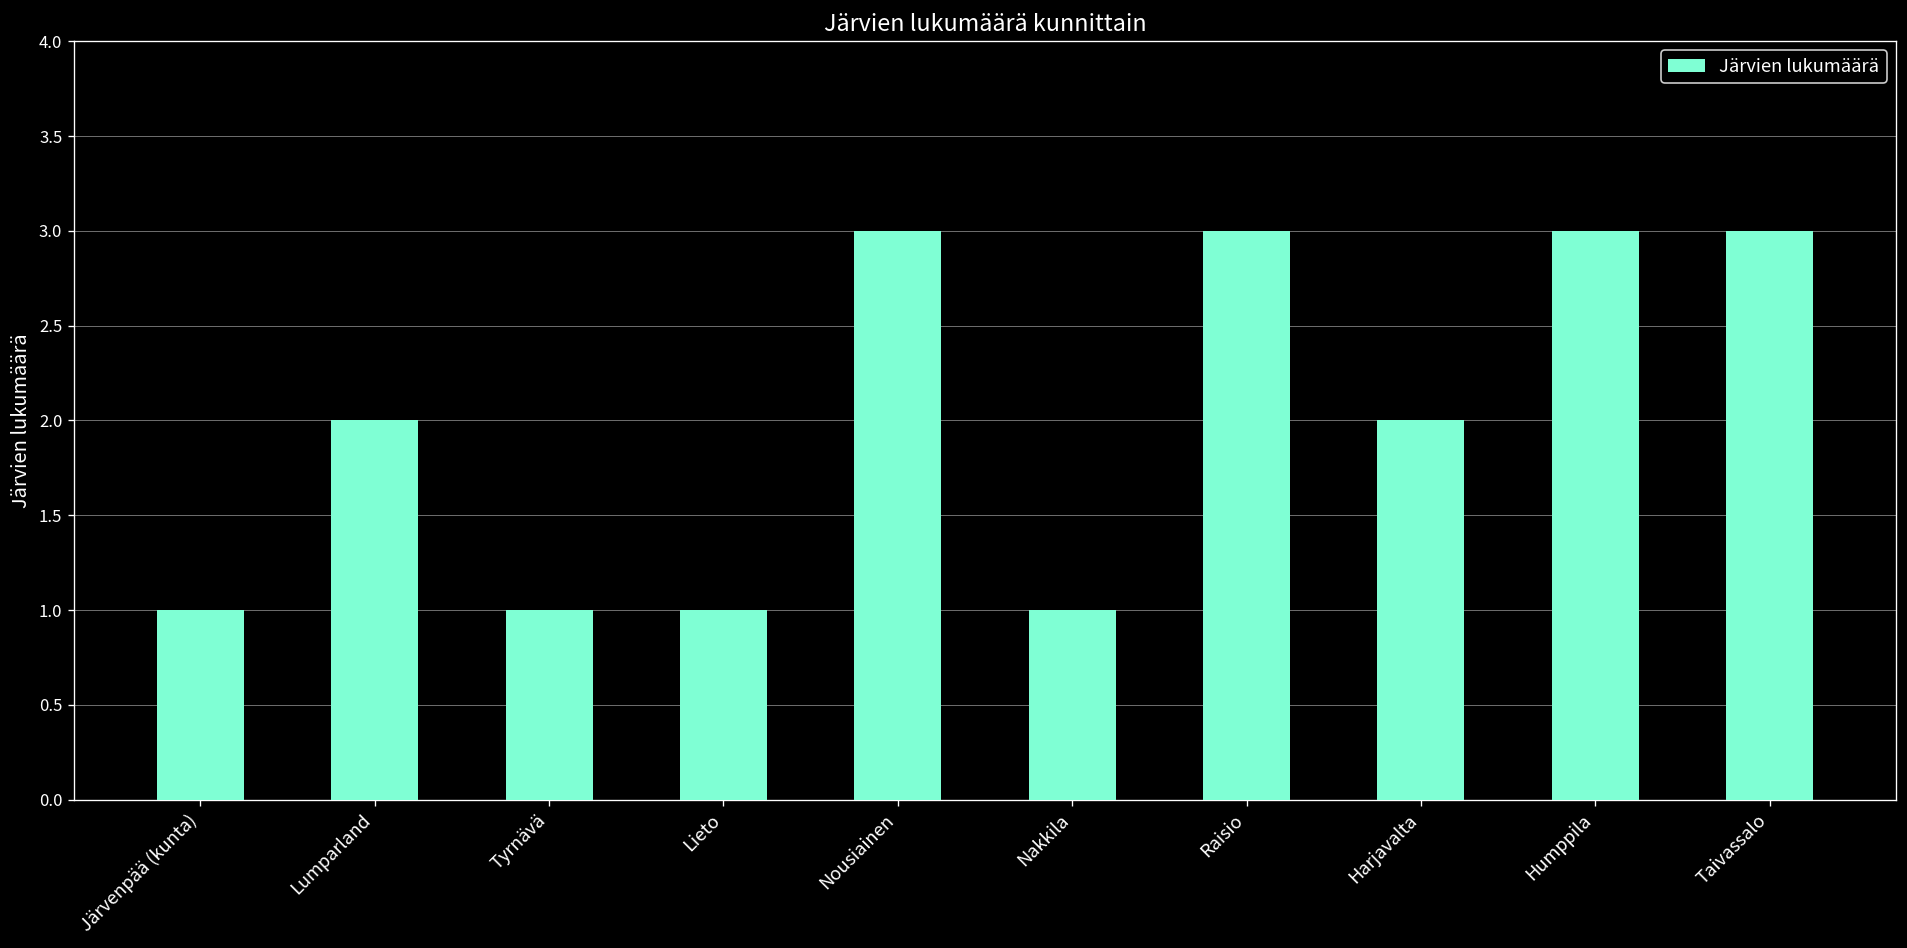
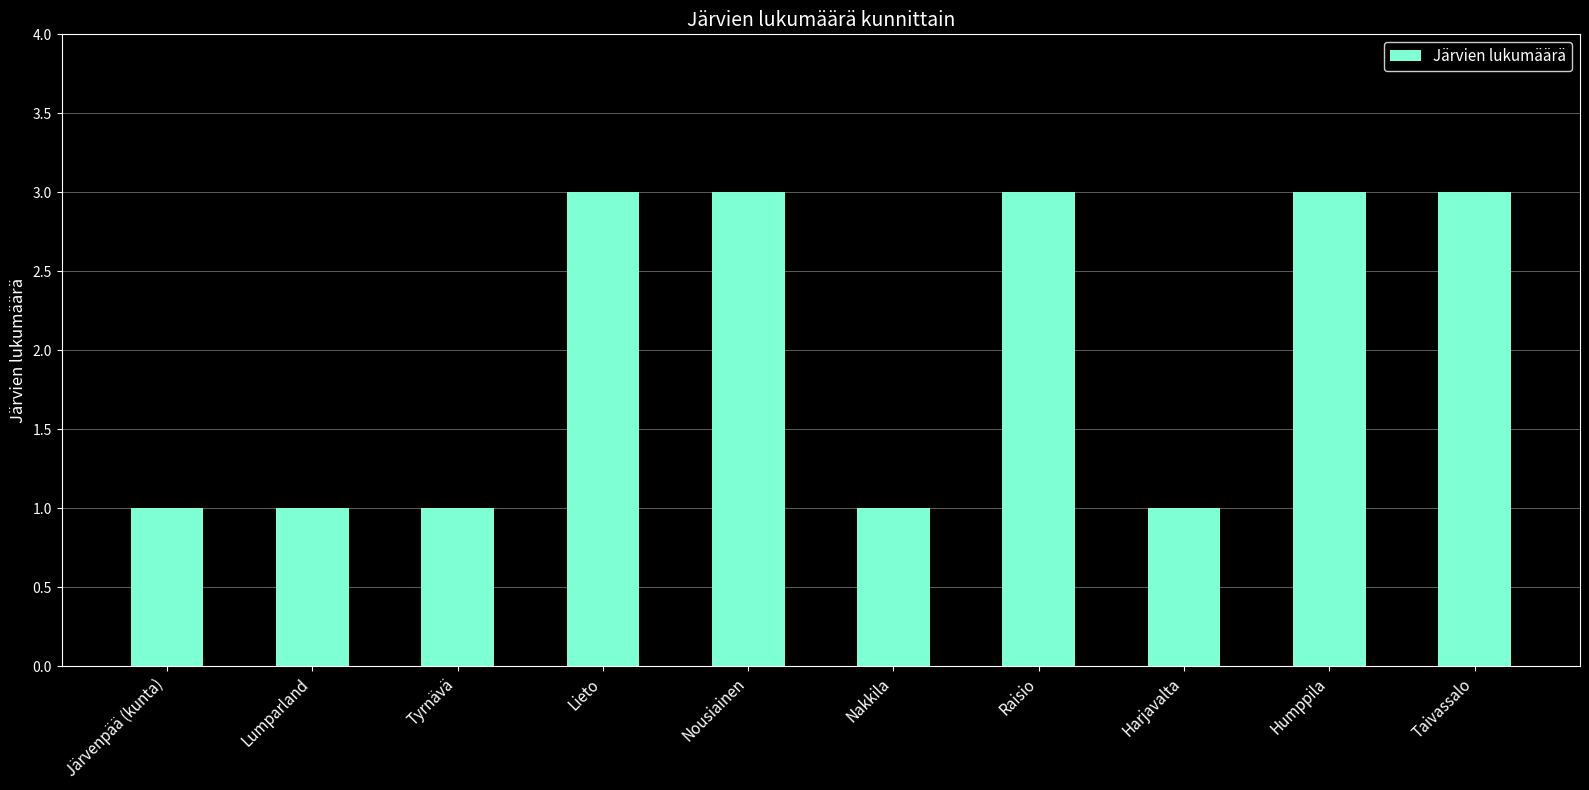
Lumparland: 2 -> 1
Lieto: 1 -> 3
Harjavalta: 2 -> 1
